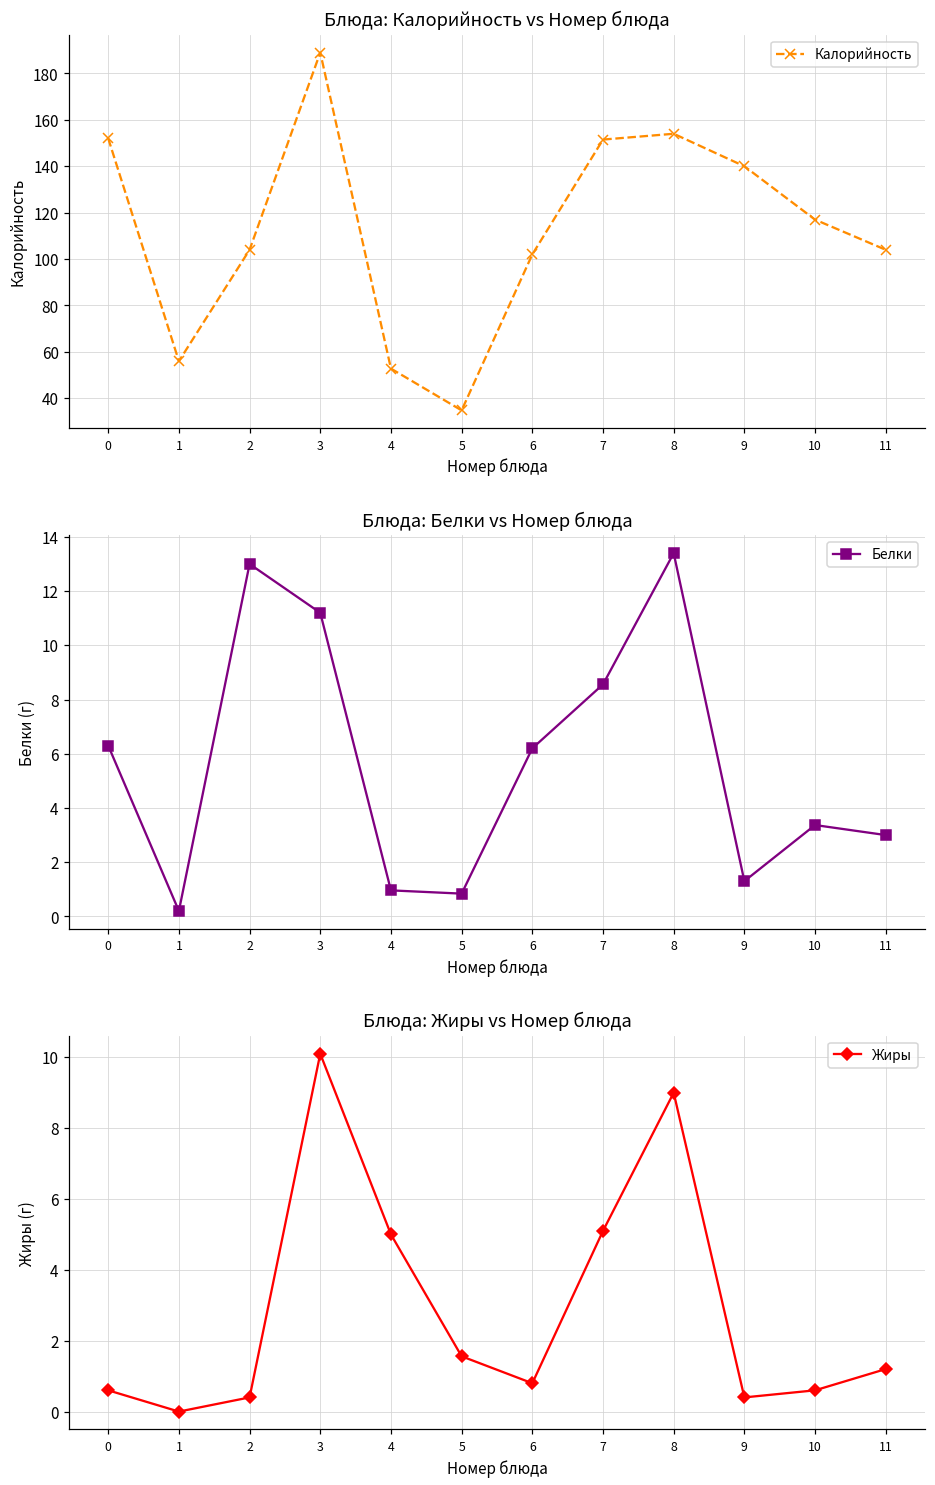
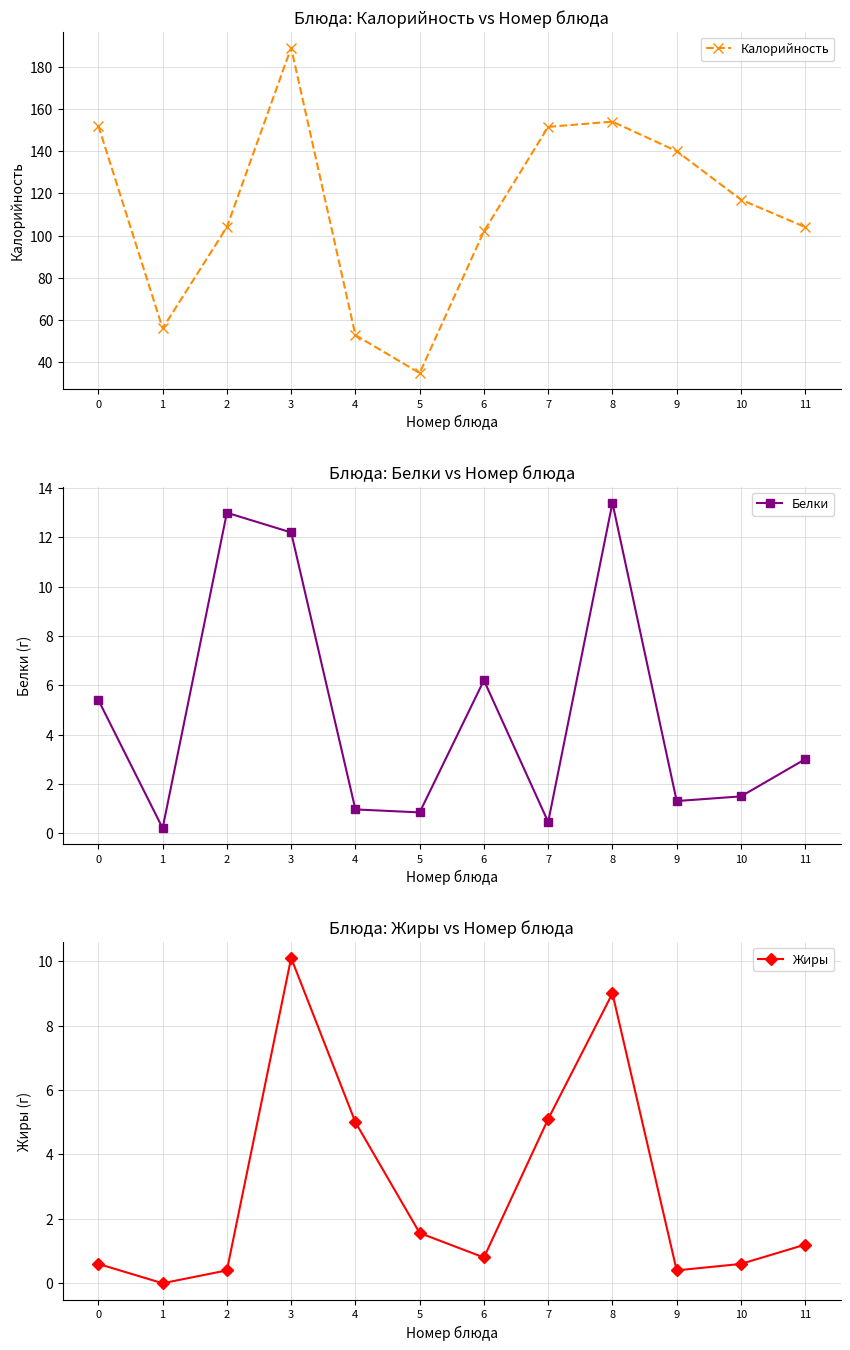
Блюда: Белки vs Номер блюда, 0: 6.3 -> 5.4
Блюда: Белки vs Номер блюда, 3: 11.2 -> 12.2
Блюда: Белки vs Номер блюда, 7: 8.6 -> 0.5
Блюда: Белки vs Номер блюда, 10: 3.4 -> 1.5
